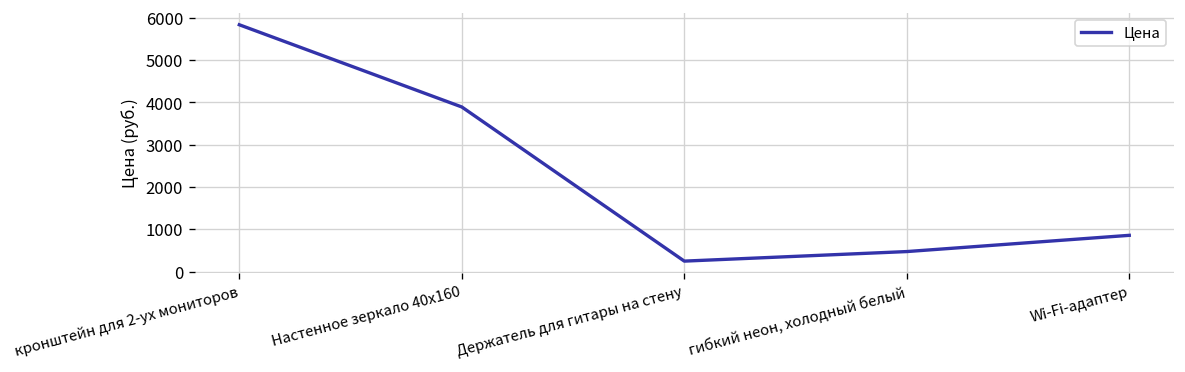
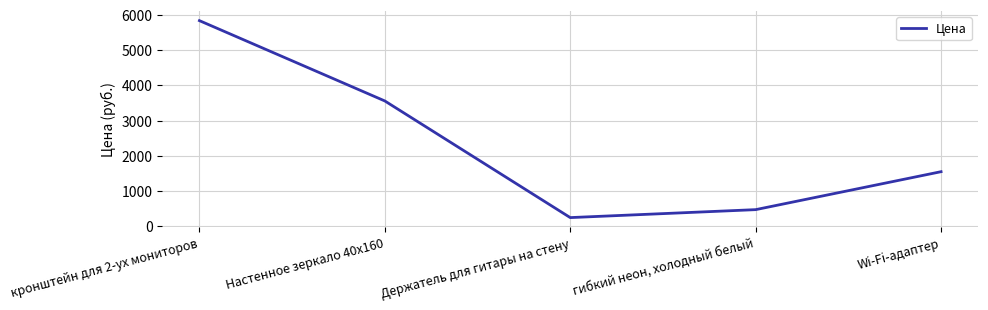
Настенное зеркало 40х160: 3900 -> 3600
Wi-Fi-адаптер: 900 -> 1600
